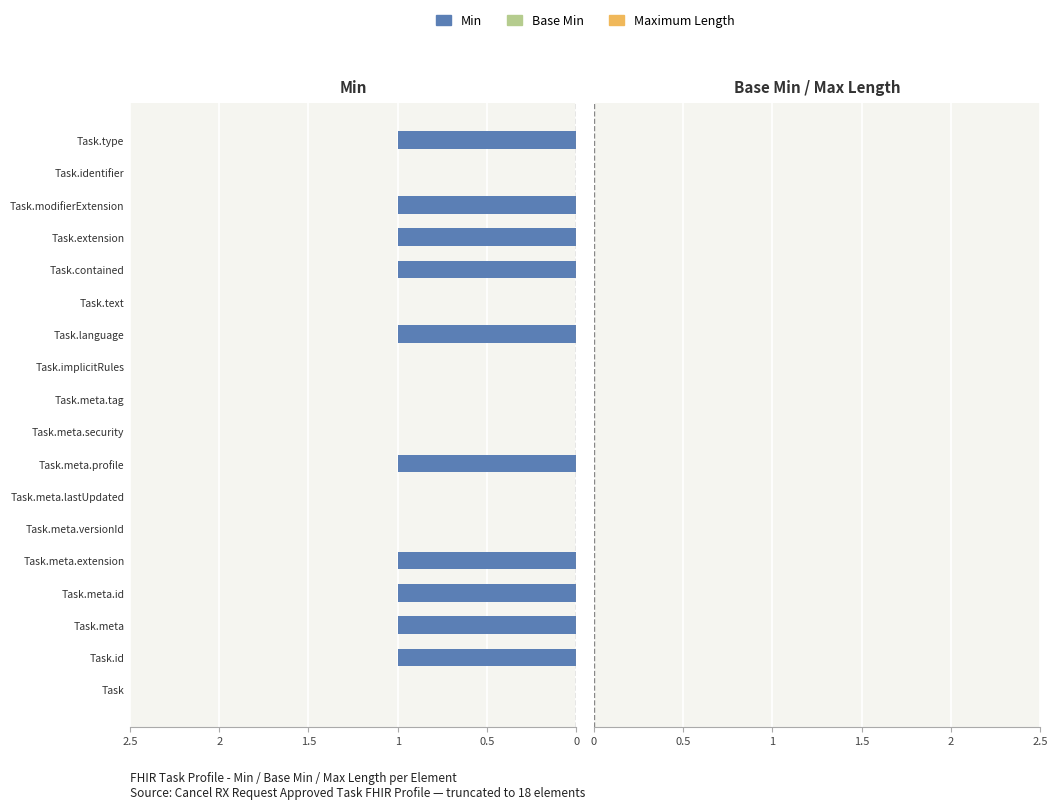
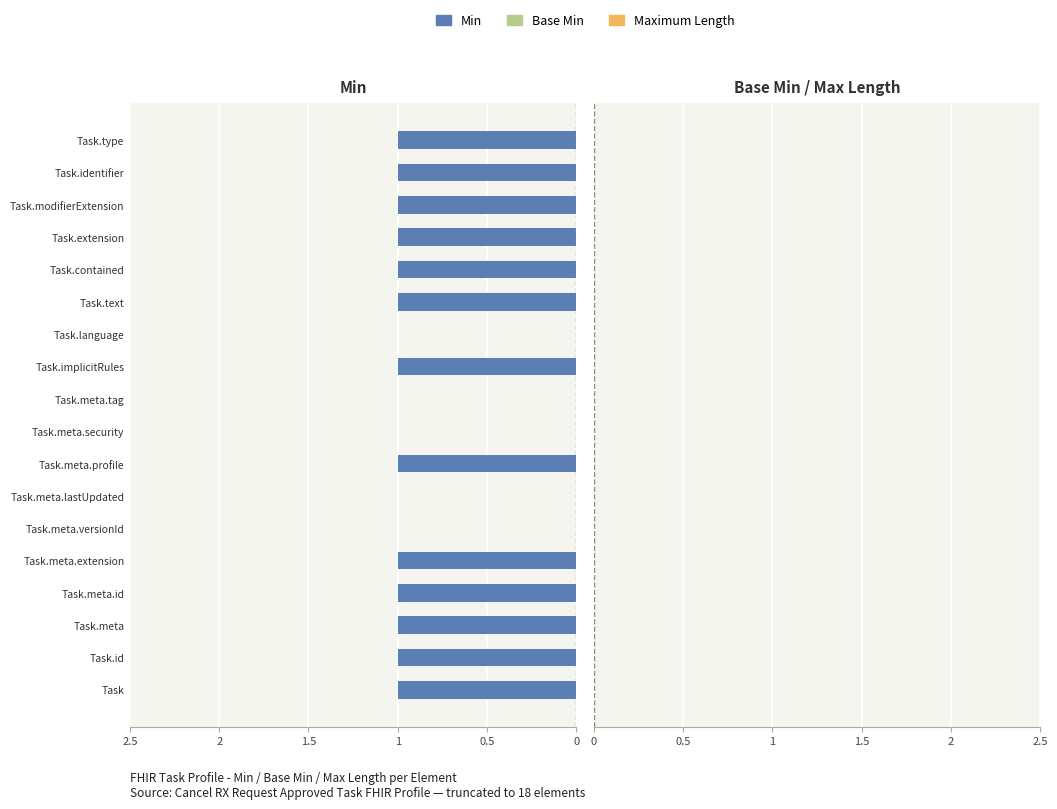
Min, Task.identifier: 0 -> 1
Min, Task.text: 0 -> 1
Min, Task.language: 1 -> 0
Min, Task.implicitRules: 0 -> 1
Min, Task: 0 -> 1
